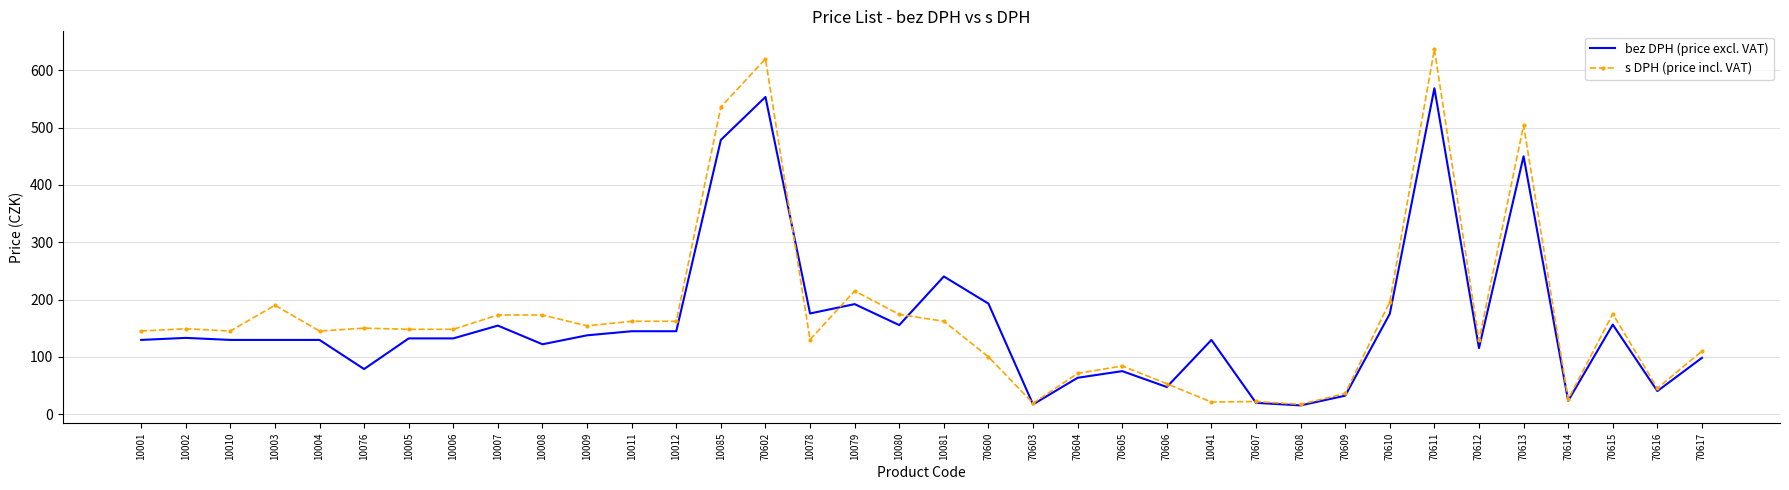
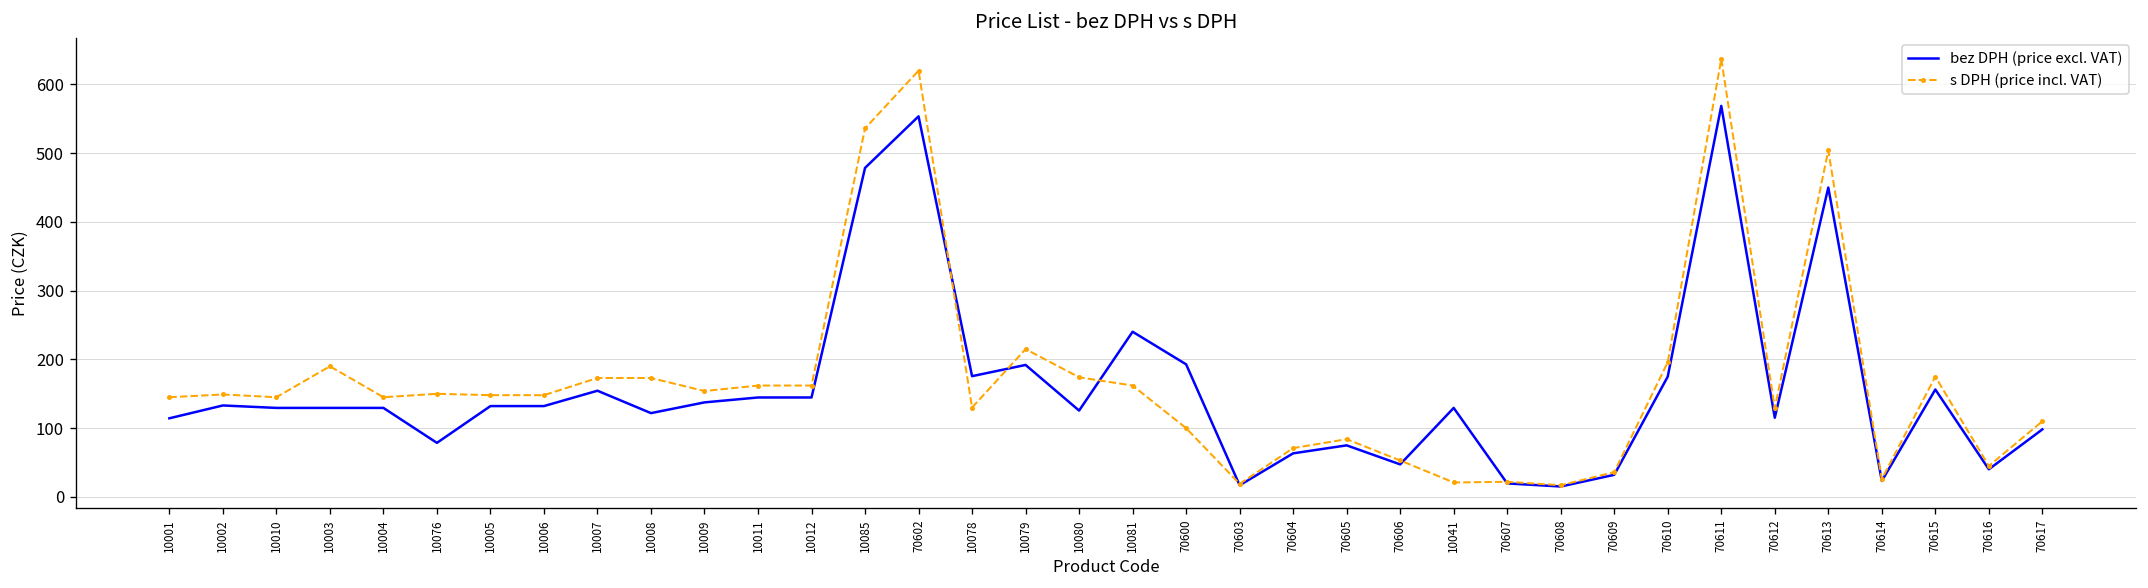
bez DPH (price excl. VAT), 10001: 130 -> 110
bez DPH (price excl. VAT), 10080: 160 -> 130
